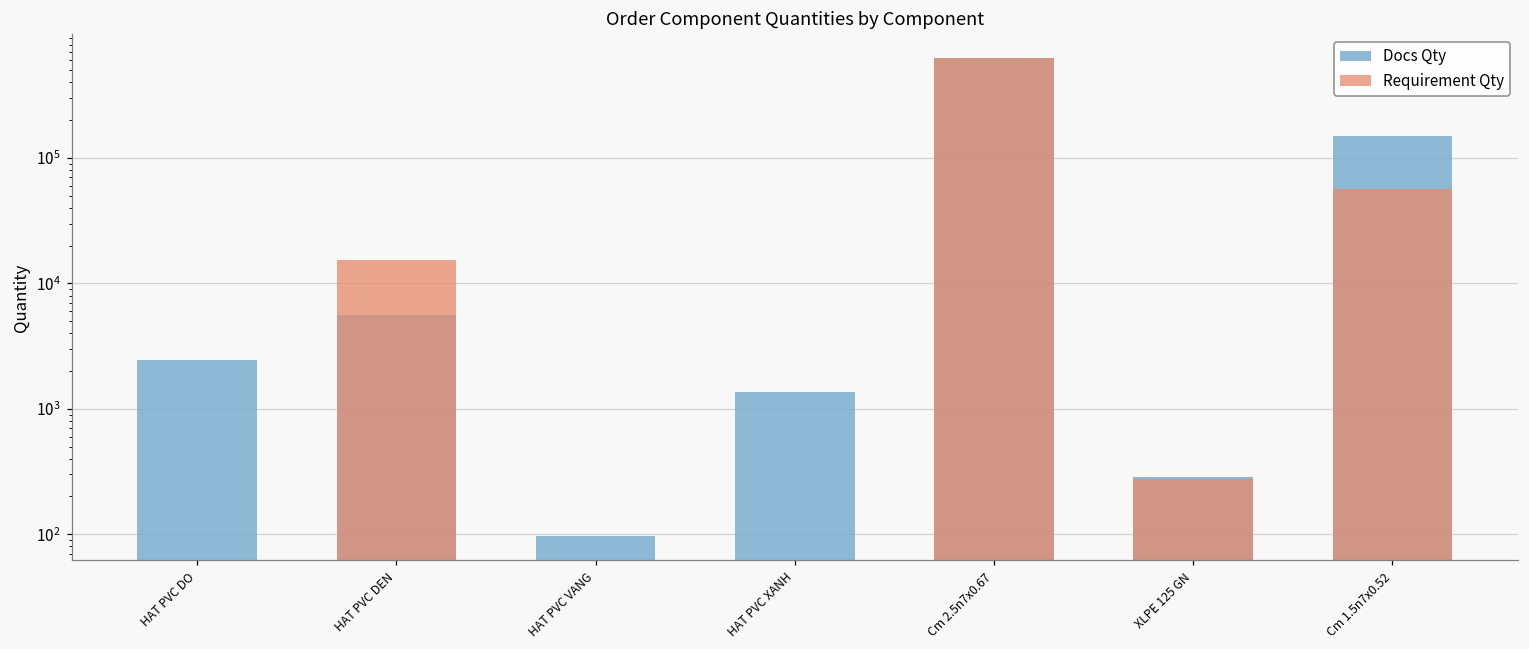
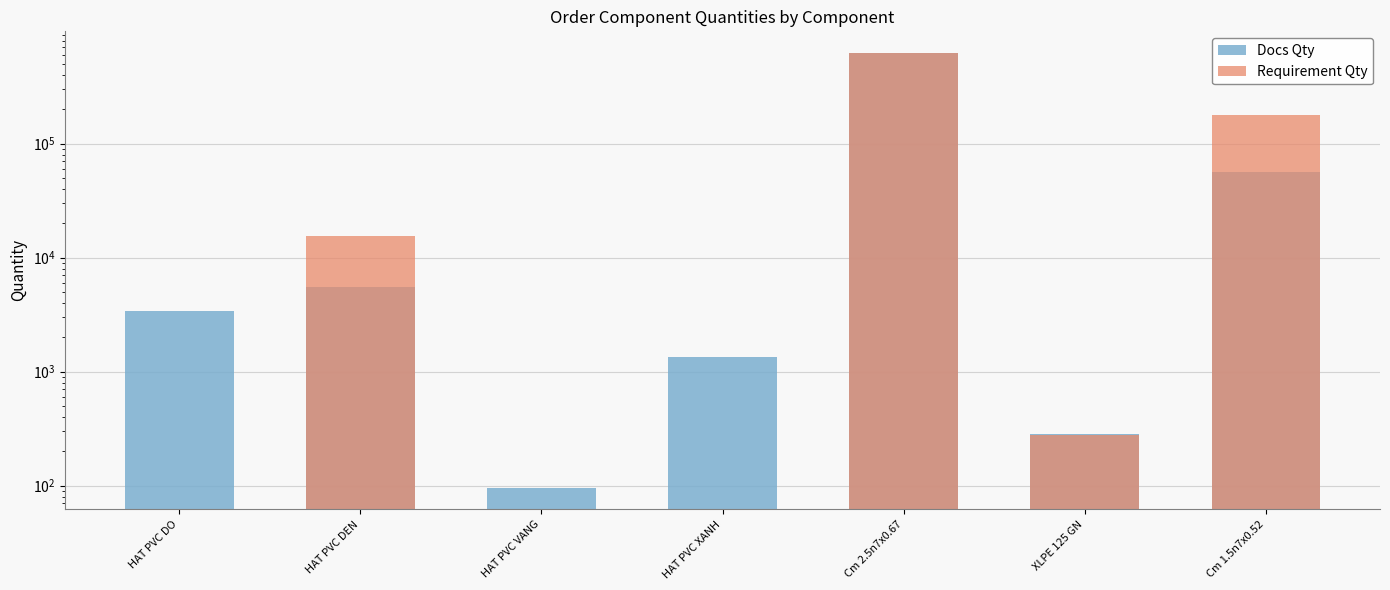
Docs Qty, HAT PVC DO: 2500 -> 3400
Docs Qty, Cm 1.5n7x0.52: 150000 -> 60000
Requirement Qty, Cm 1.5n7x0.52: 60000 -> 180000
